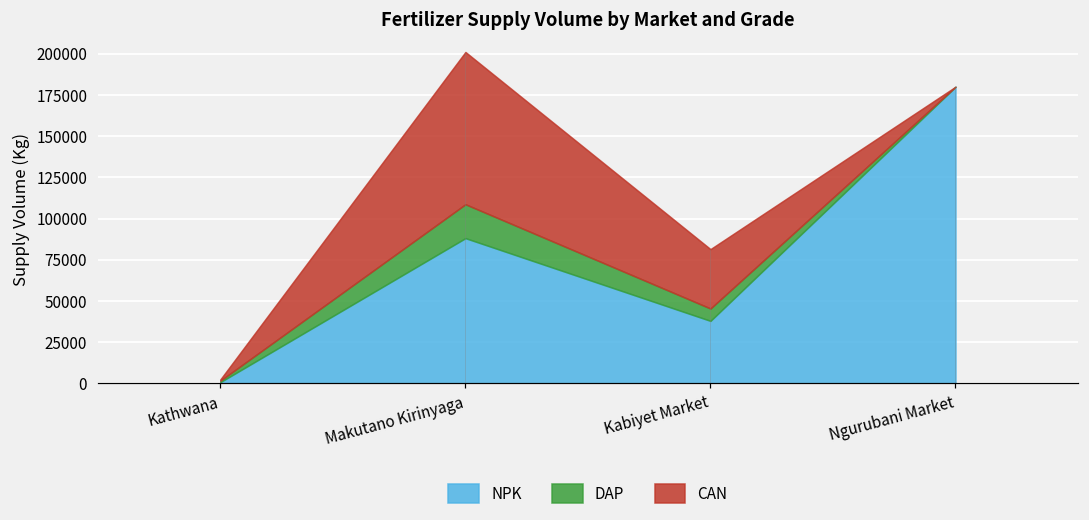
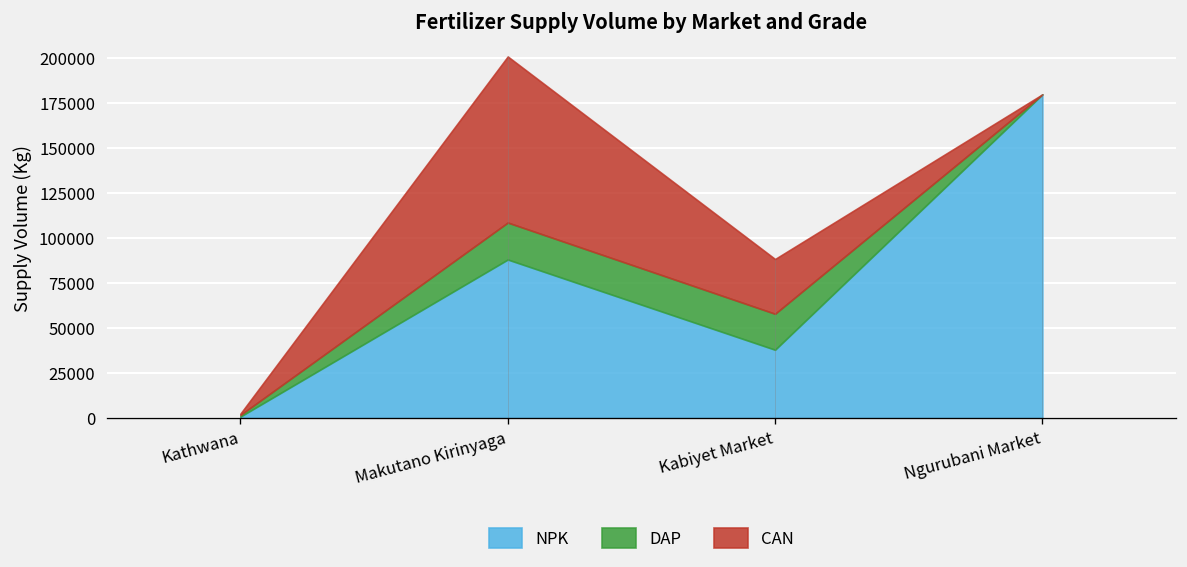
DAP, Kabiyet Market: 7000 -> 20000
CAN, Kabiyet Market: 36000 -> 30000
